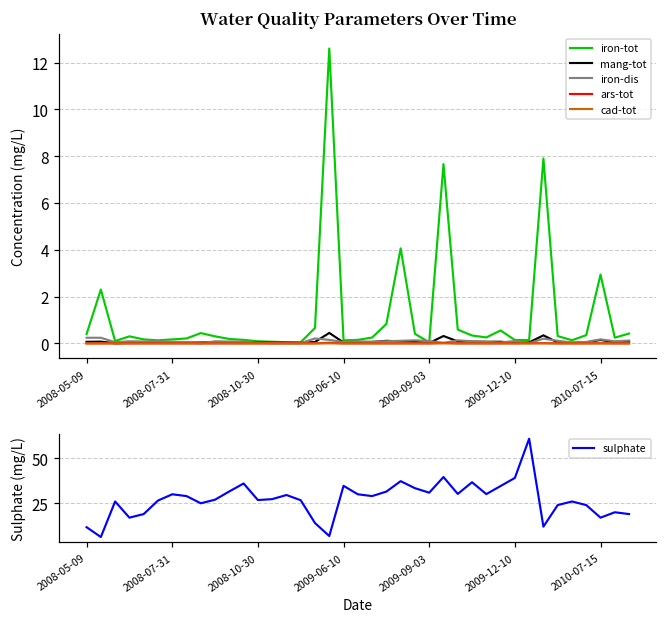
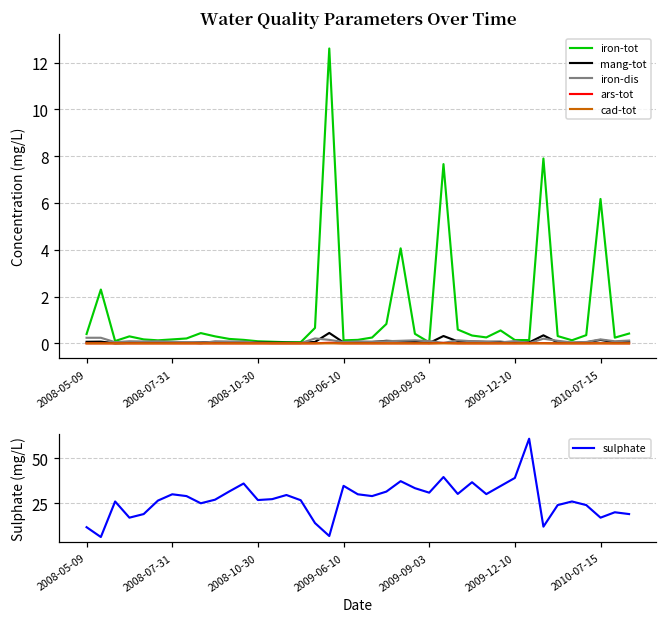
Water Quality Parameters Over Time, iron-tot, 2010-07-15: 2.9 -> 6.2
